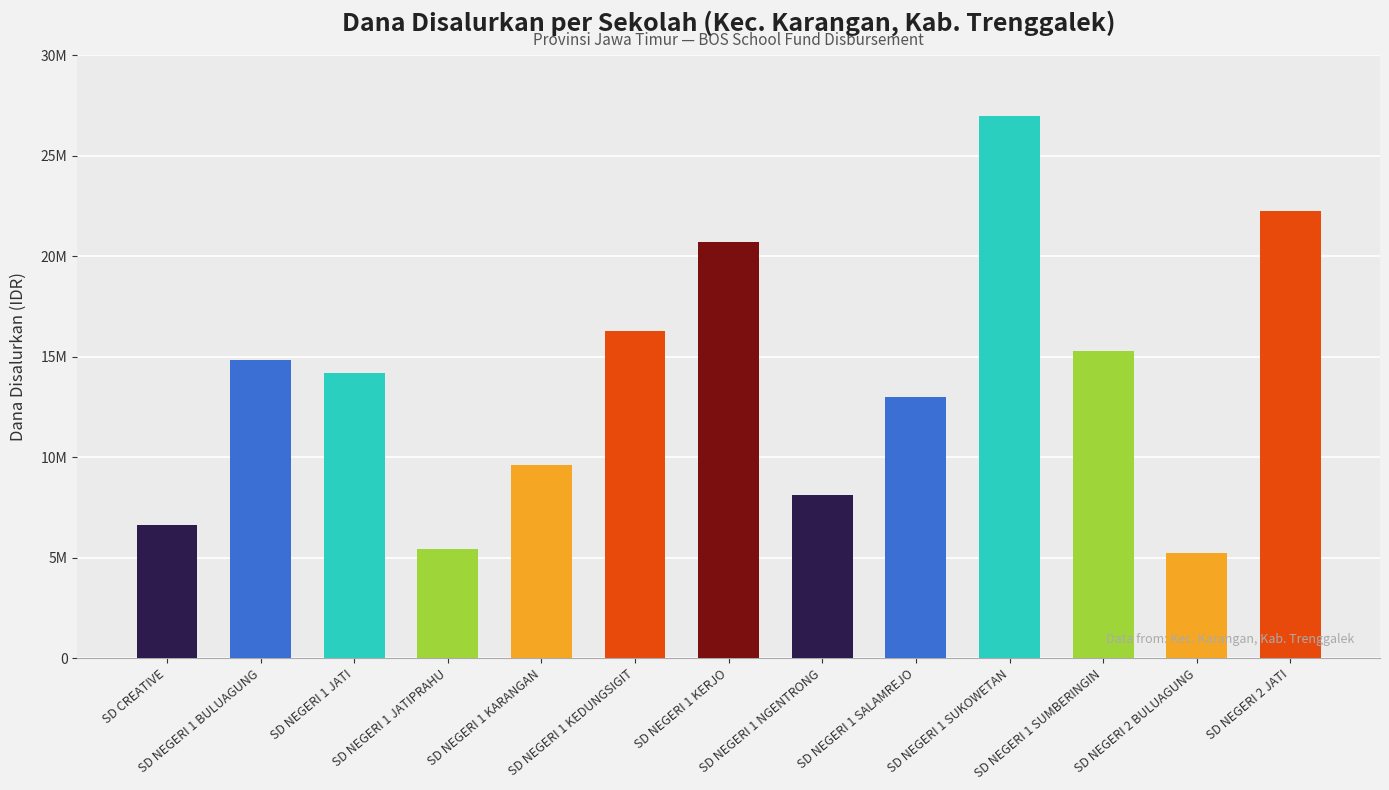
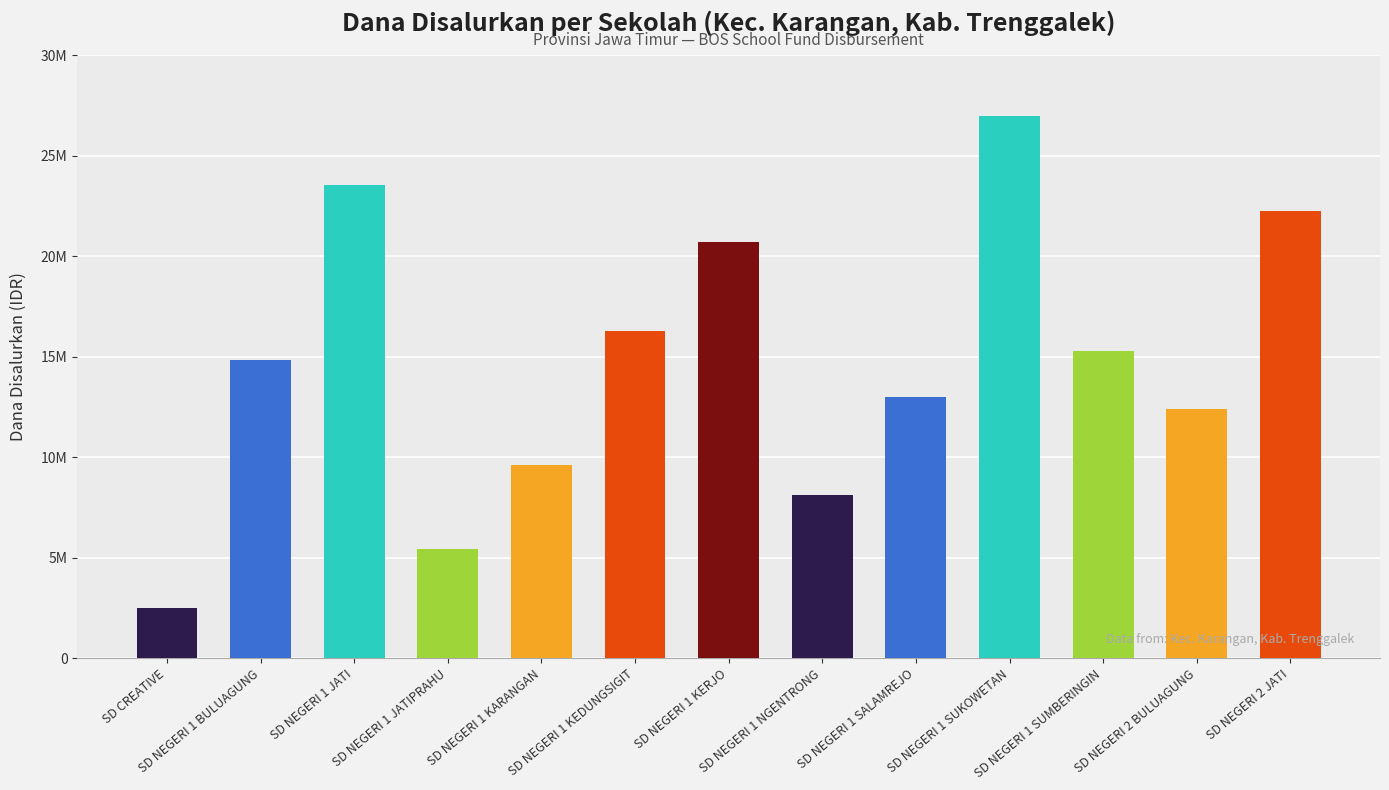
SD CREATIVE: 6600000 -> 2500000
SD NEGERI 1 JATI: 14200000 -> 23500000
SD NEGERI 2 BULUAGUNG: 5200000 -> 12400000
